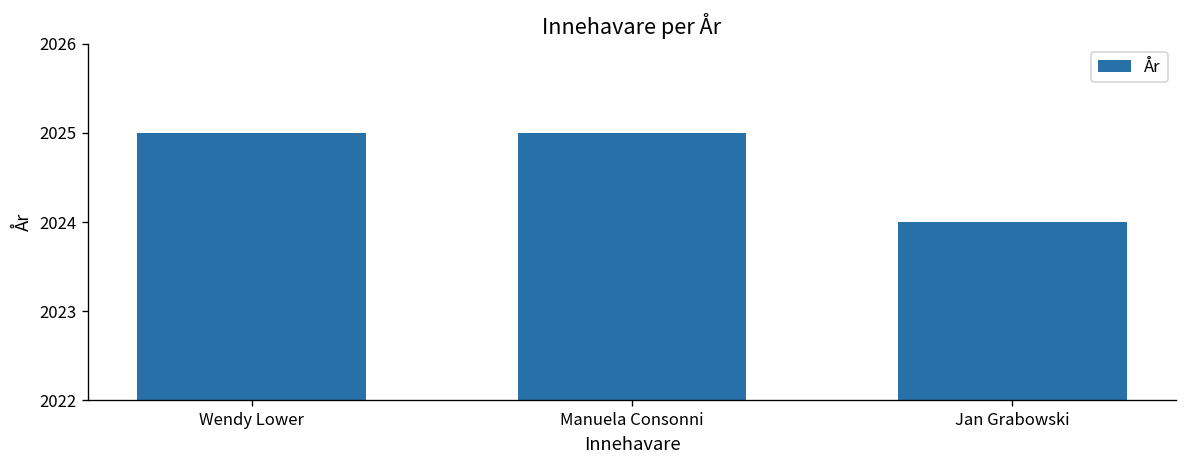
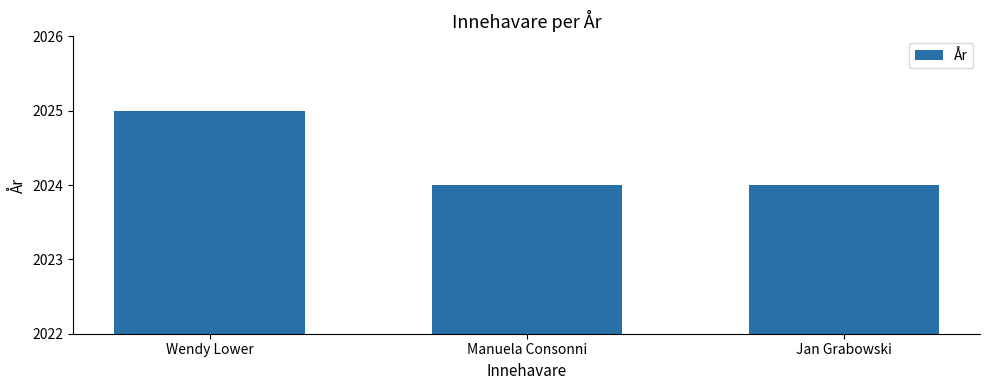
Manuela Consonni: 2025 -> 2024
